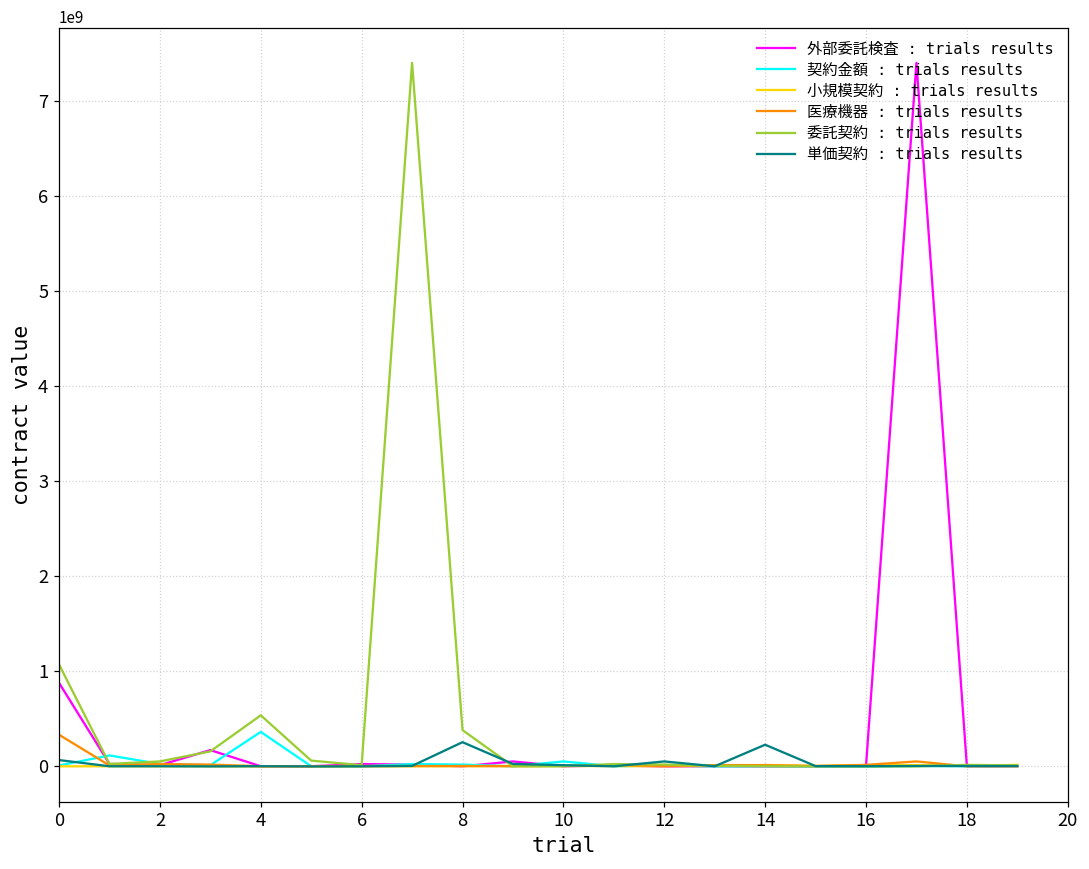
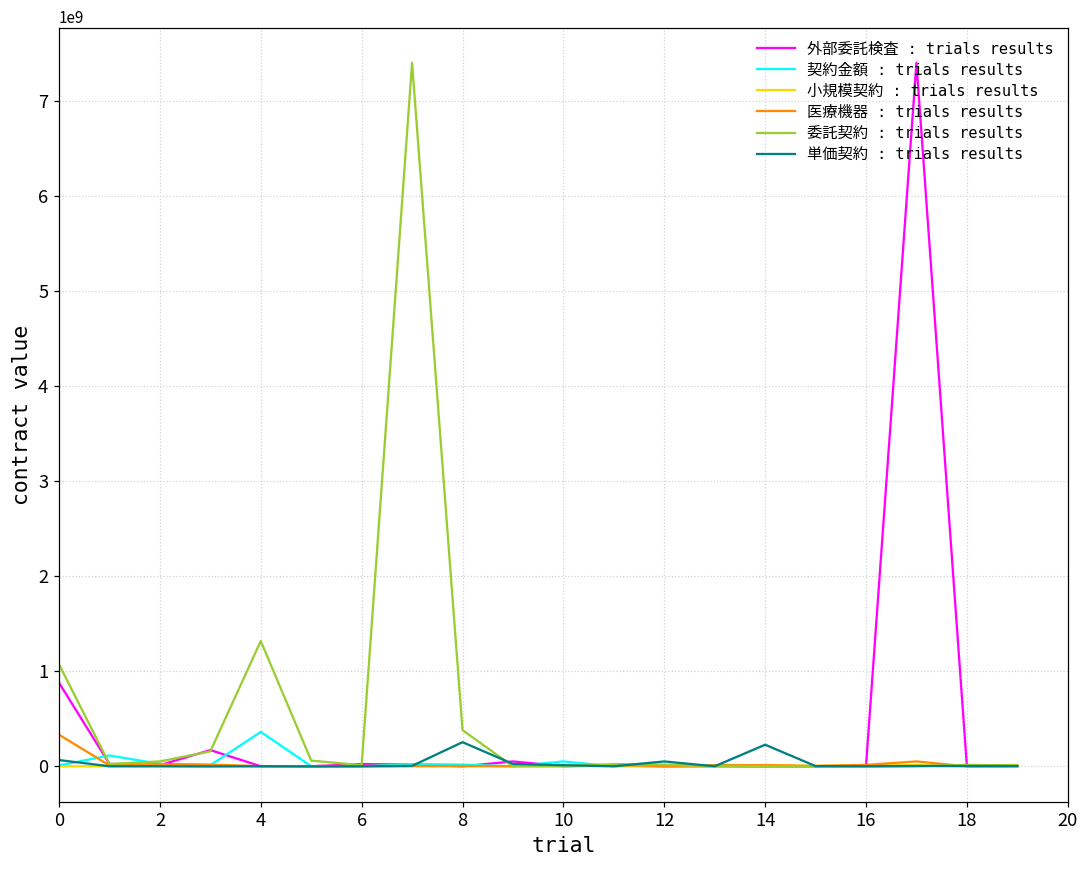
委託契約 : trials results, 4: 500000000 -> 1300000000
